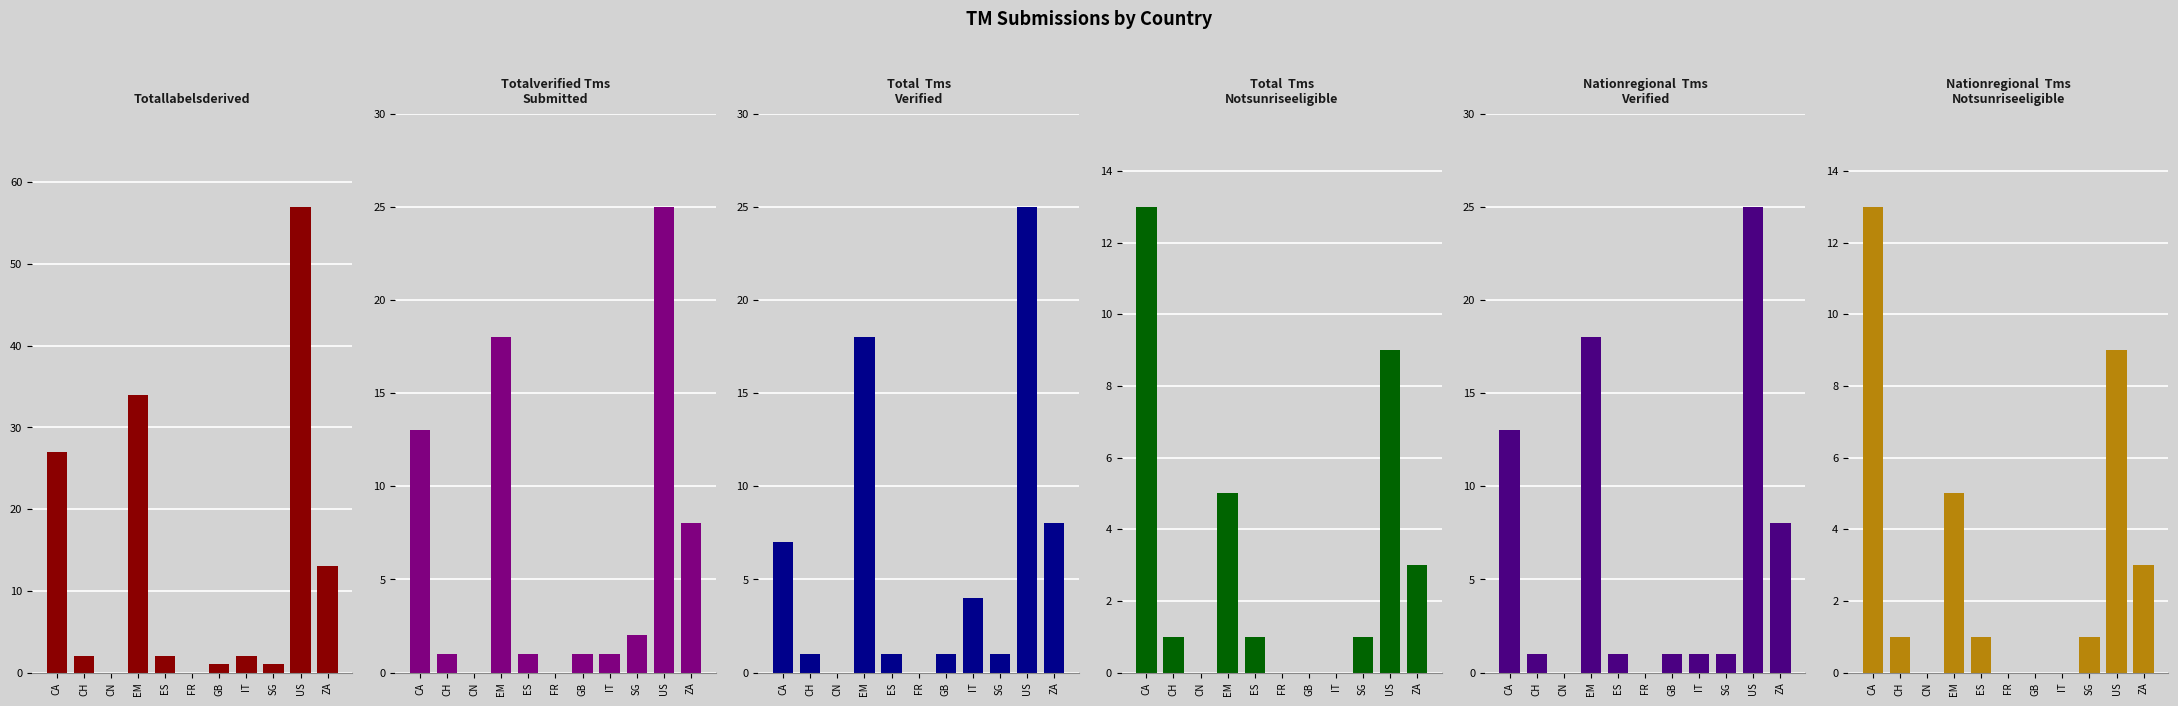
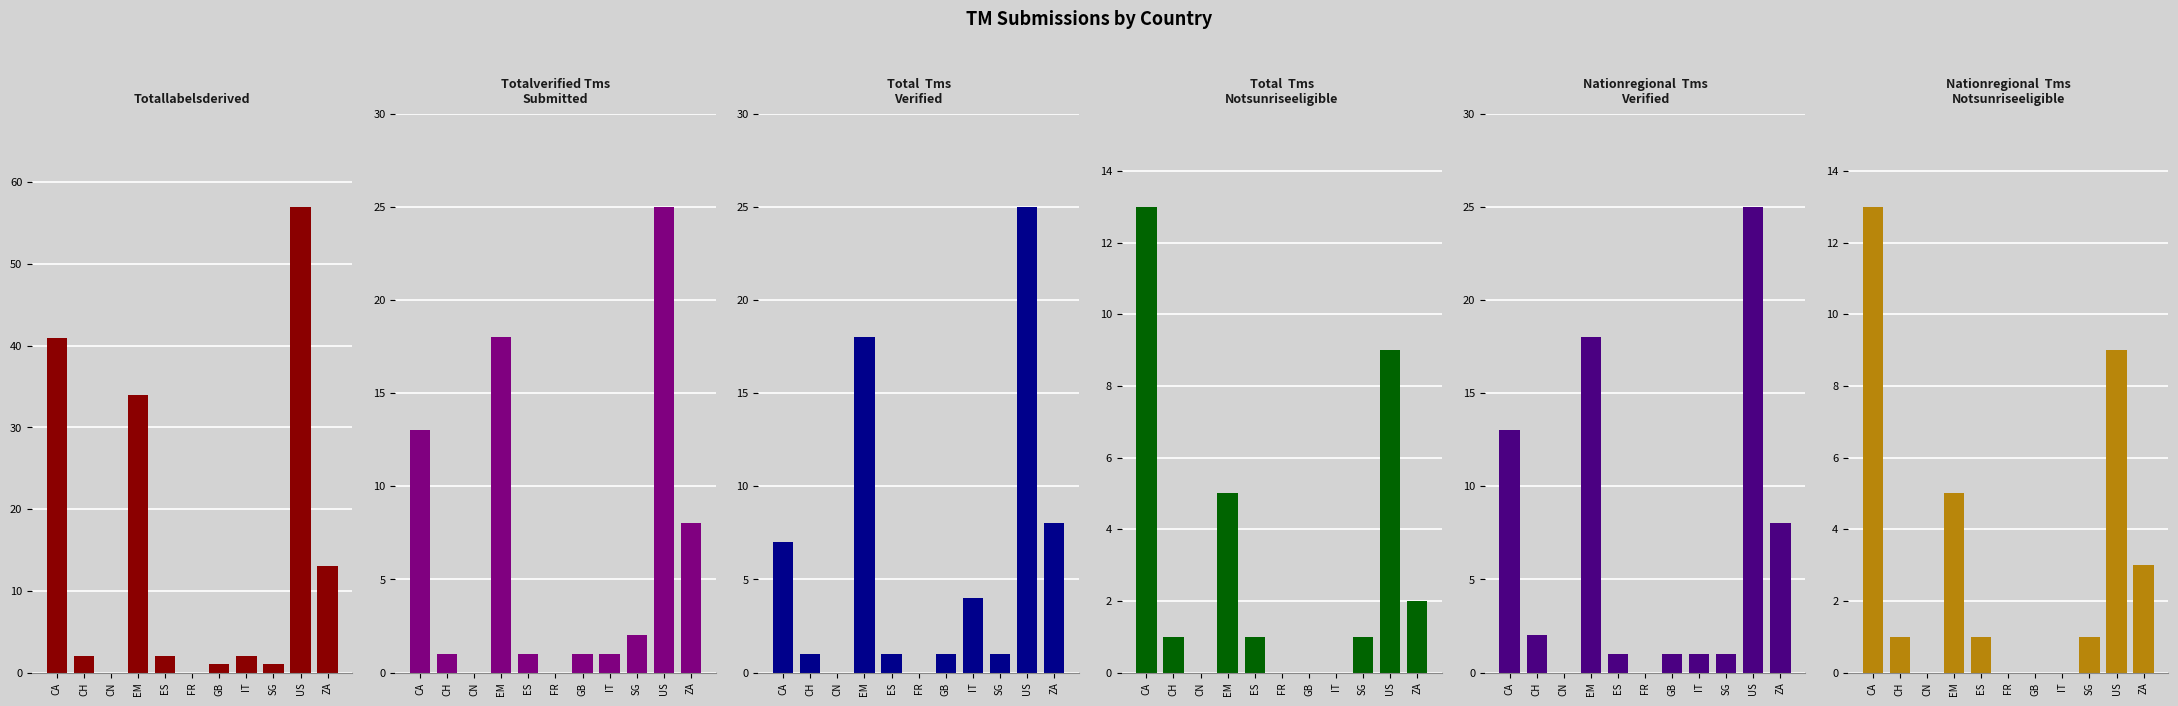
Totallabelsderived, CA: 27 -> 41
Total Tms Notsunriseeligible, ZA: 3 -> 2
Nationregional Tms Verified, CH: 1 -> 2
